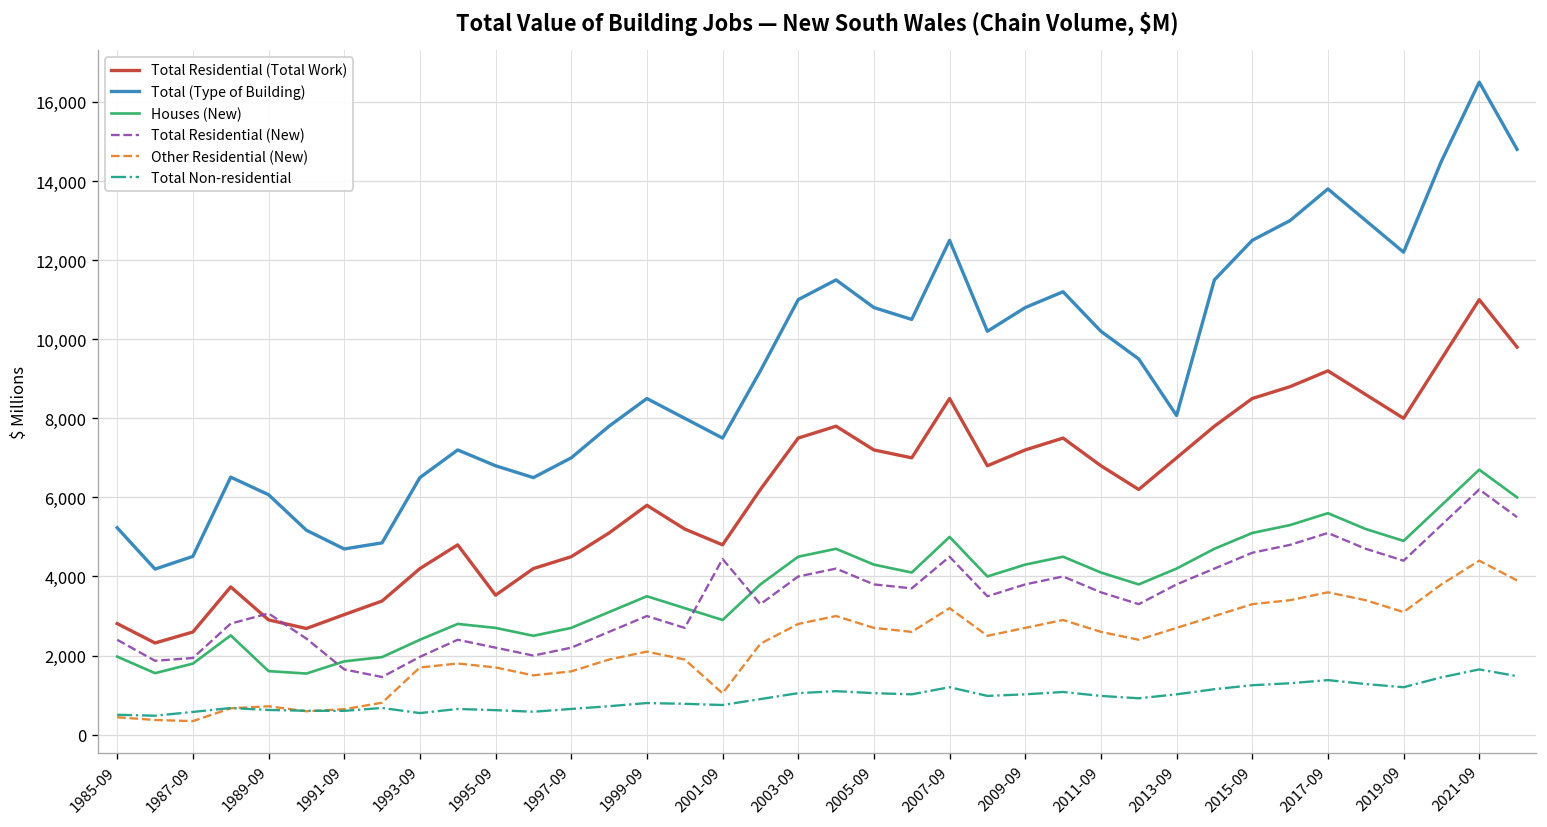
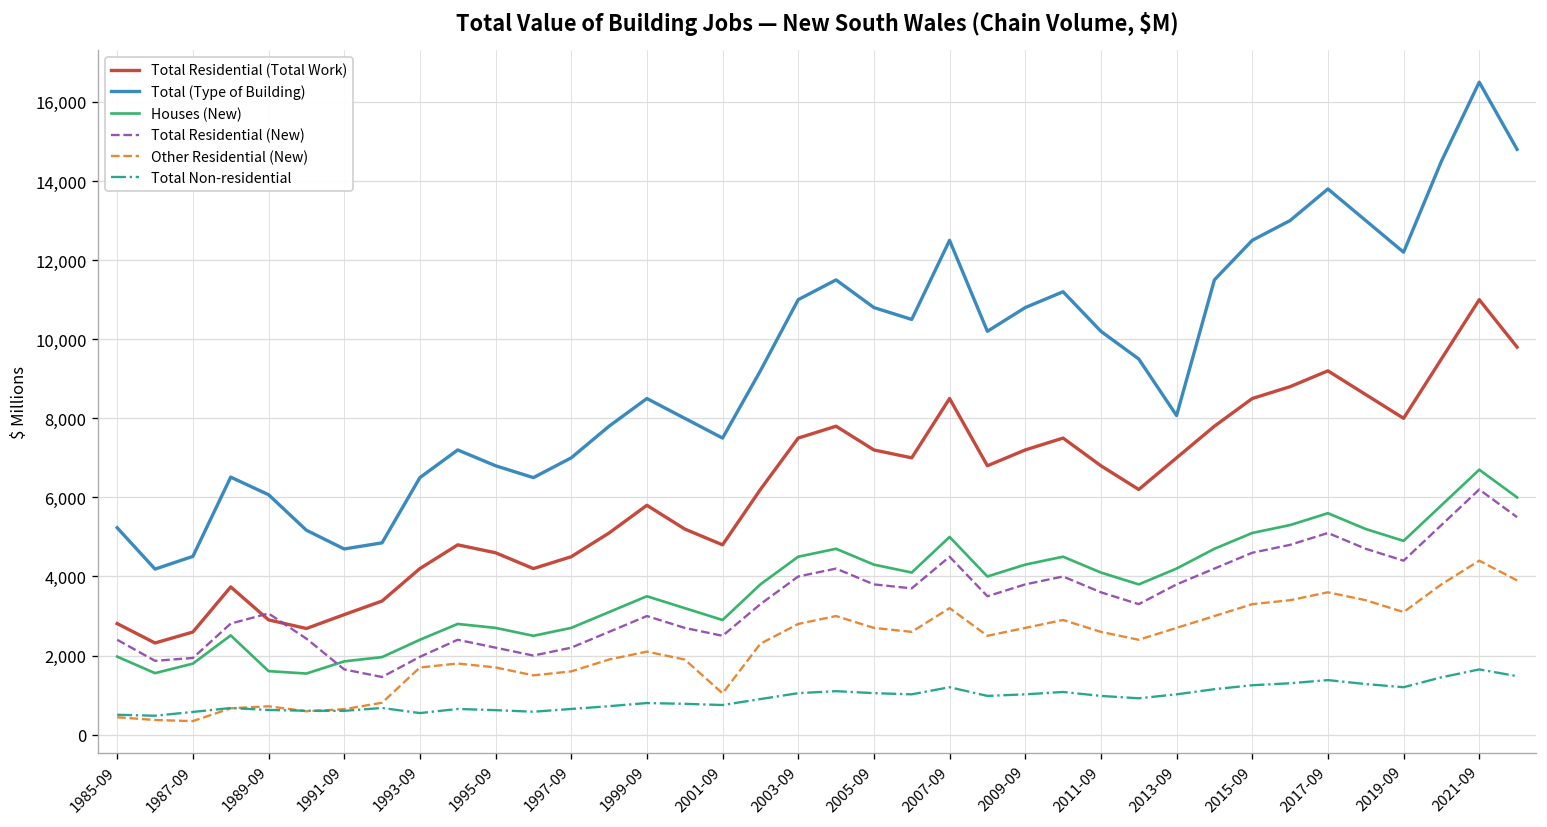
Total Residential (Total Work), 1995-09: 3,500 -> 4,600
Total Residential (New), 2001-09: 4,400 -> 2,500
